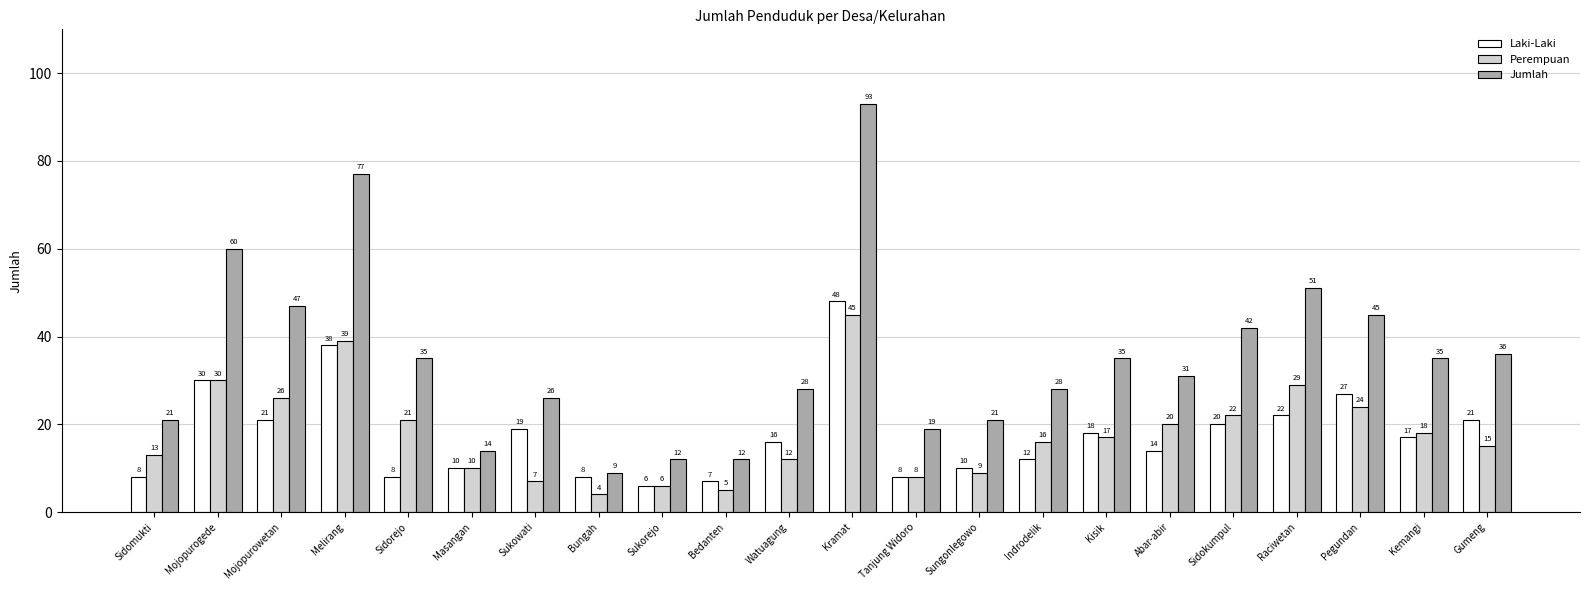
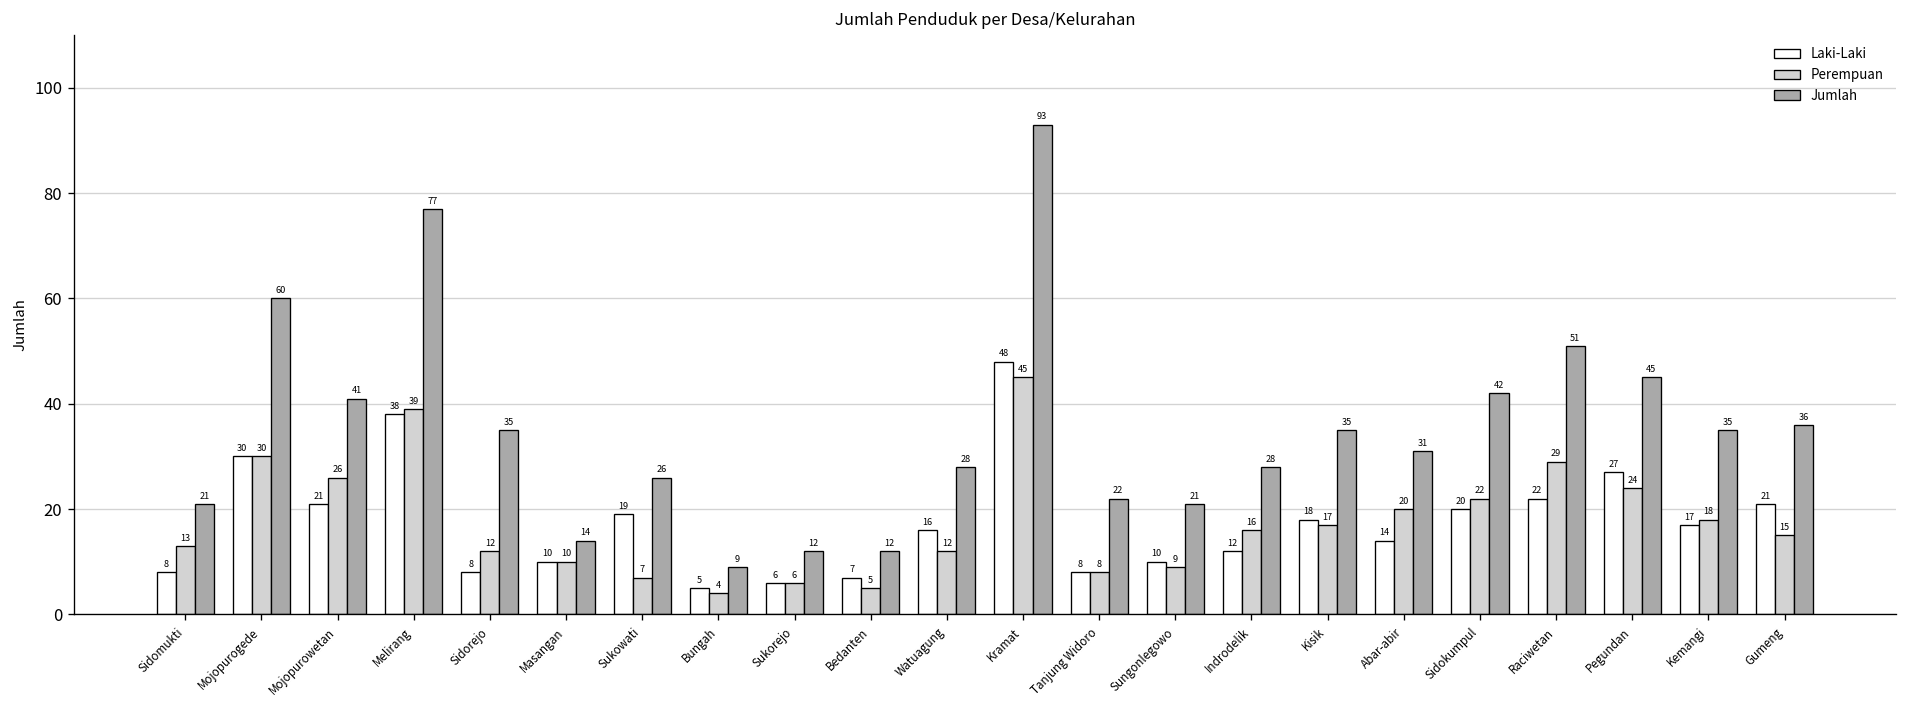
Jumlah, Mojopurowetan: 47 -> 41
Perempuan, Sidorejo: 21 -> 12
Laki-Laki, Bungah: 8 -> 5
Jumlah, Tanjung Widoro: 19 -> 22
